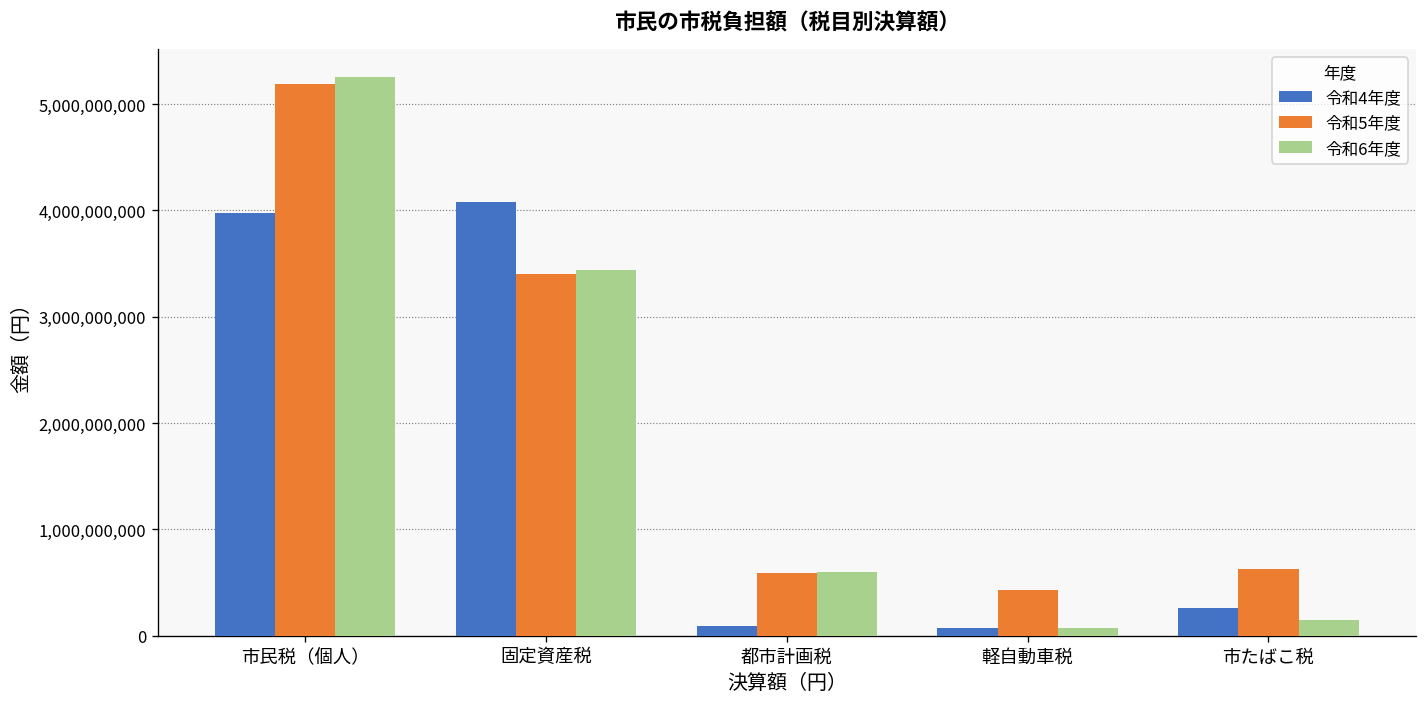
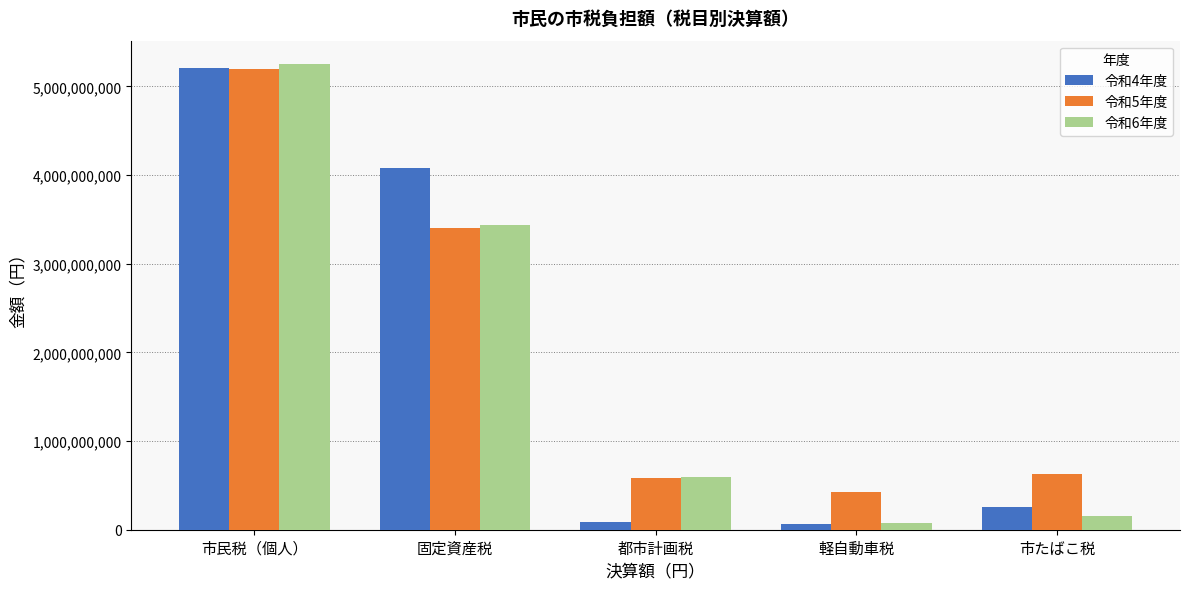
令和4年度, 市民税（個人）: 4,000,000,000 -> 5,200,000,000
